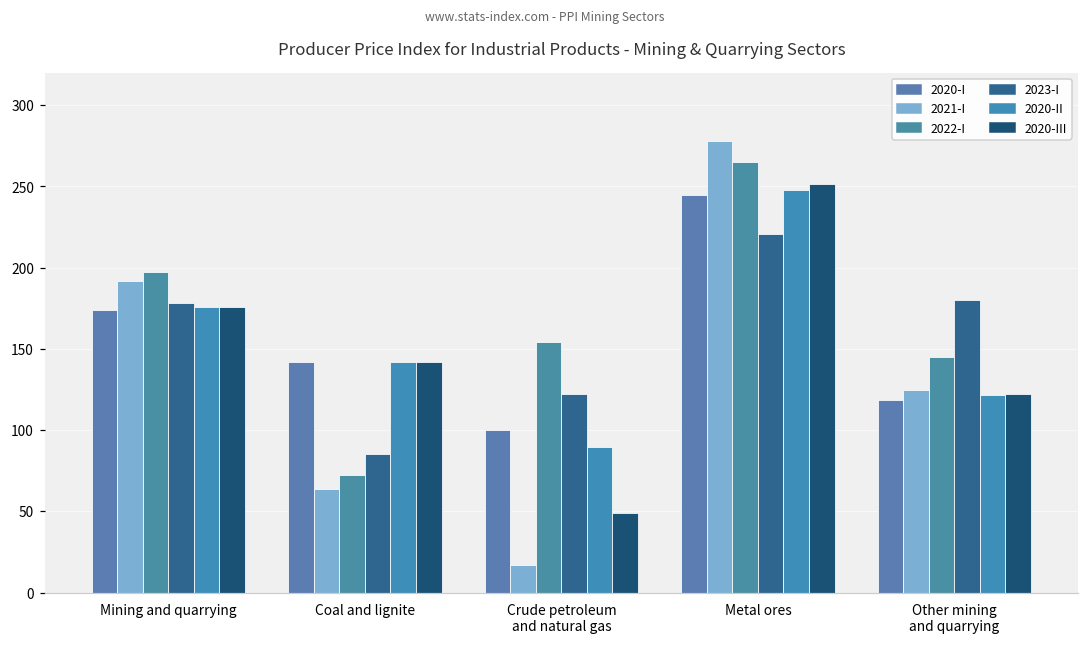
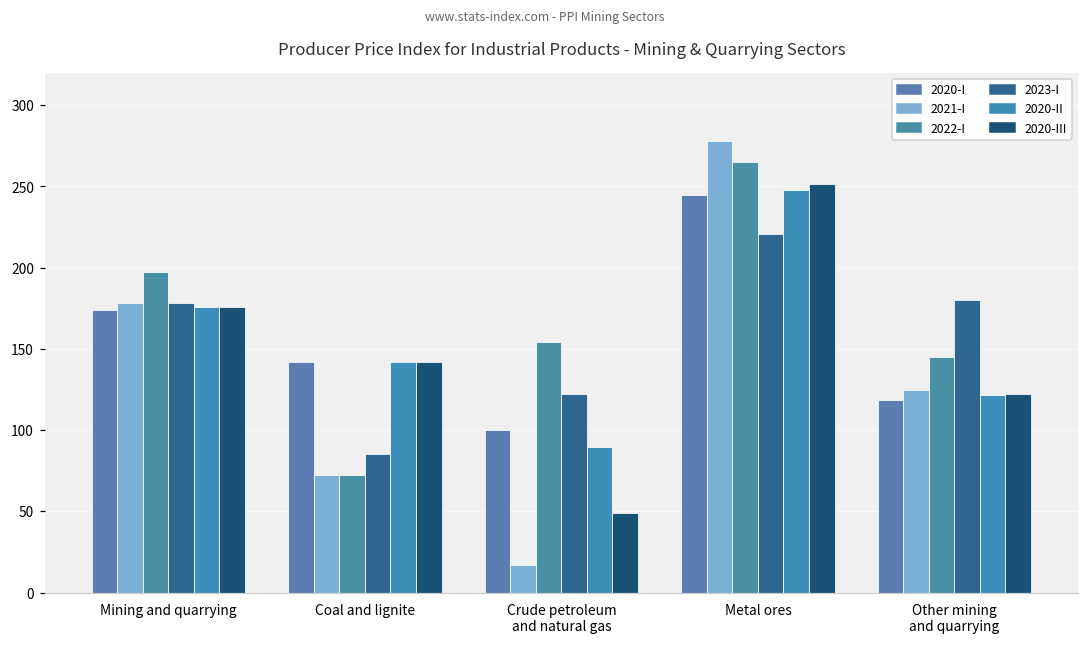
2021-I, Mining and quarrying: 192 -> 178
2021-I, Coal and lignite: 64 -> 72
